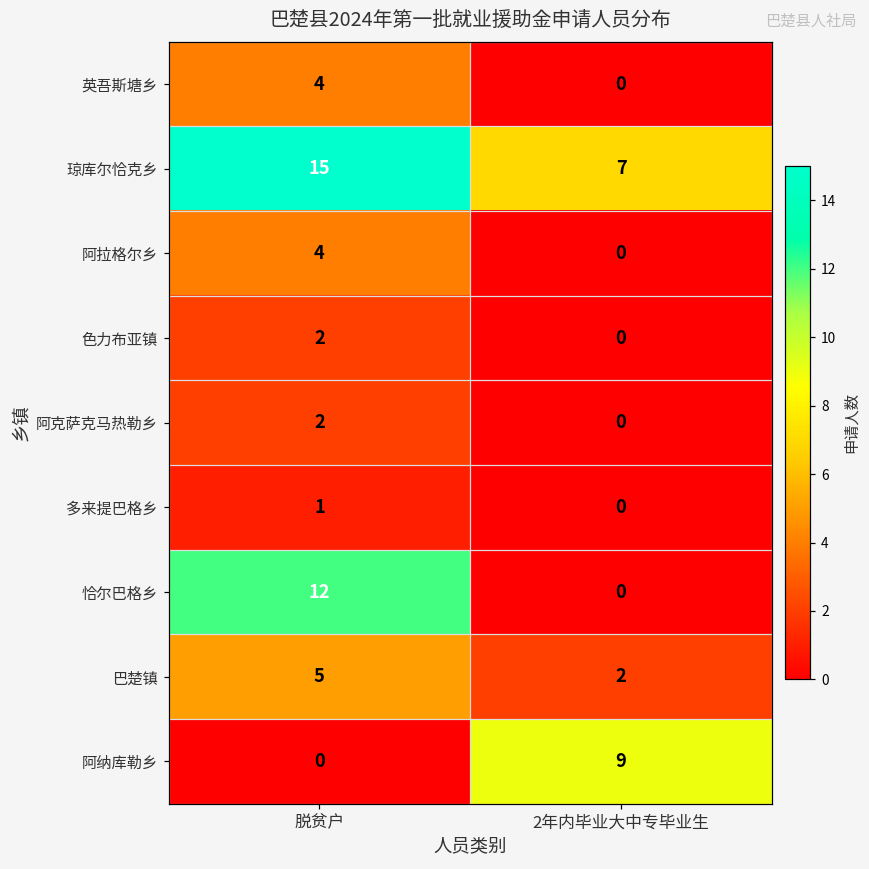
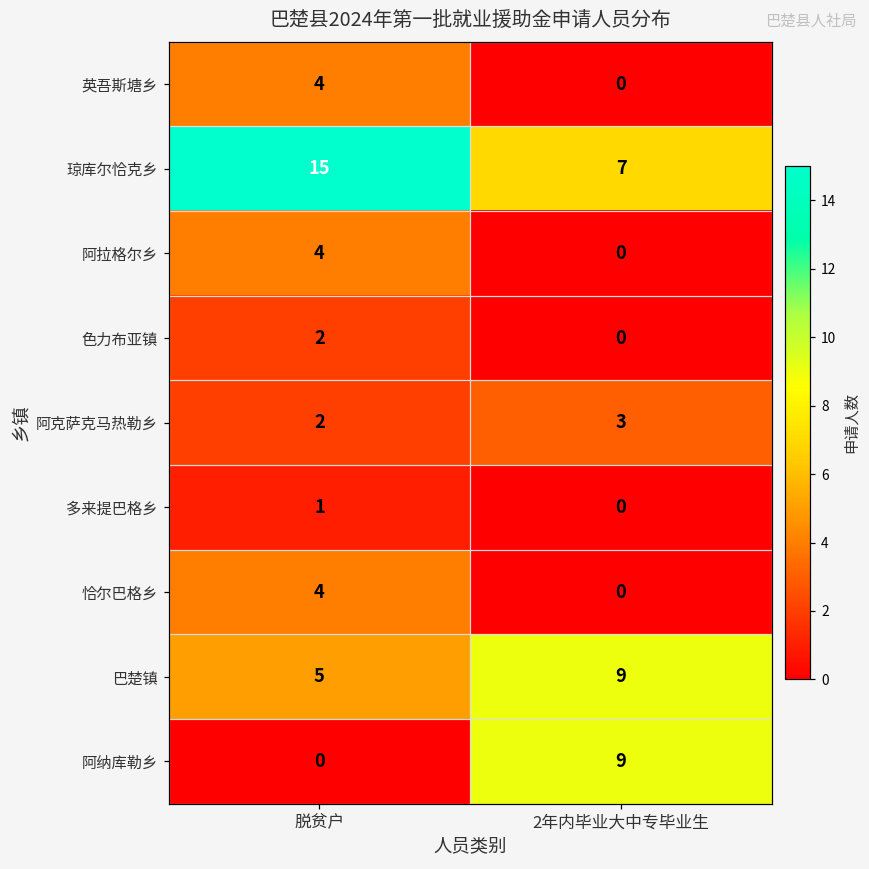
阿克萨克马热勒乡, 2年内毕业大中专毕业生: 0 -> 3
恰尔巴格乡, 脱贫户: 12 -> 4
巴楚镇, 2年内毕业大中专毕业生: 2 -> 9
